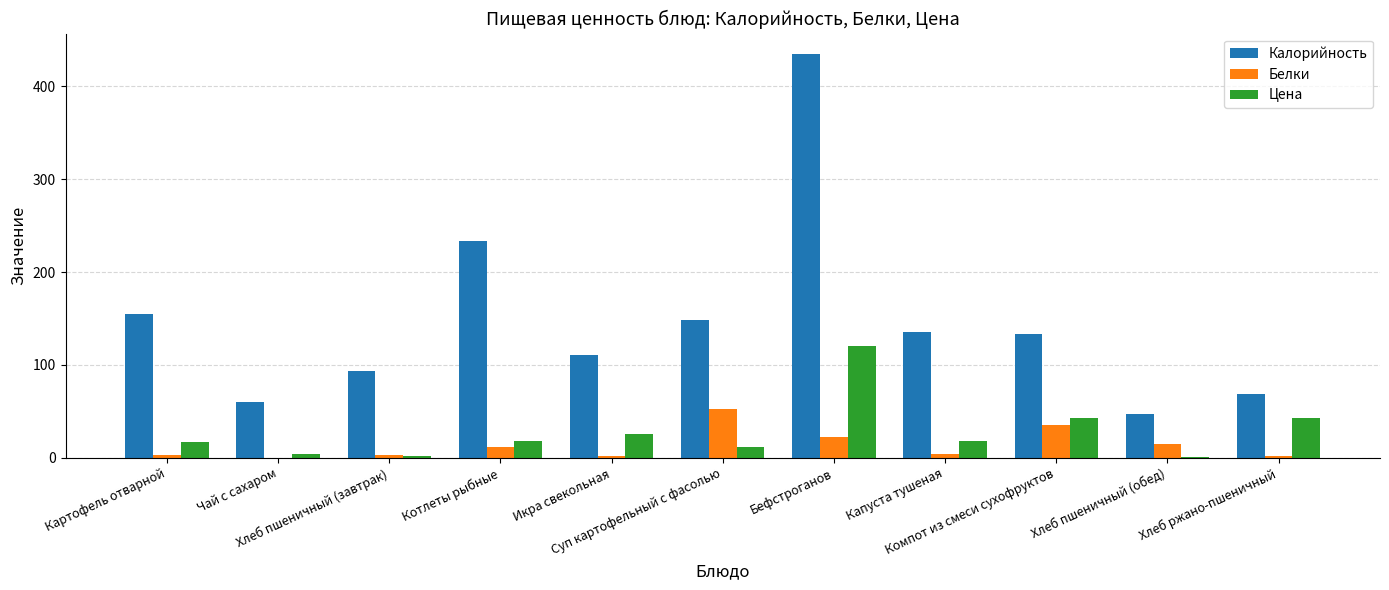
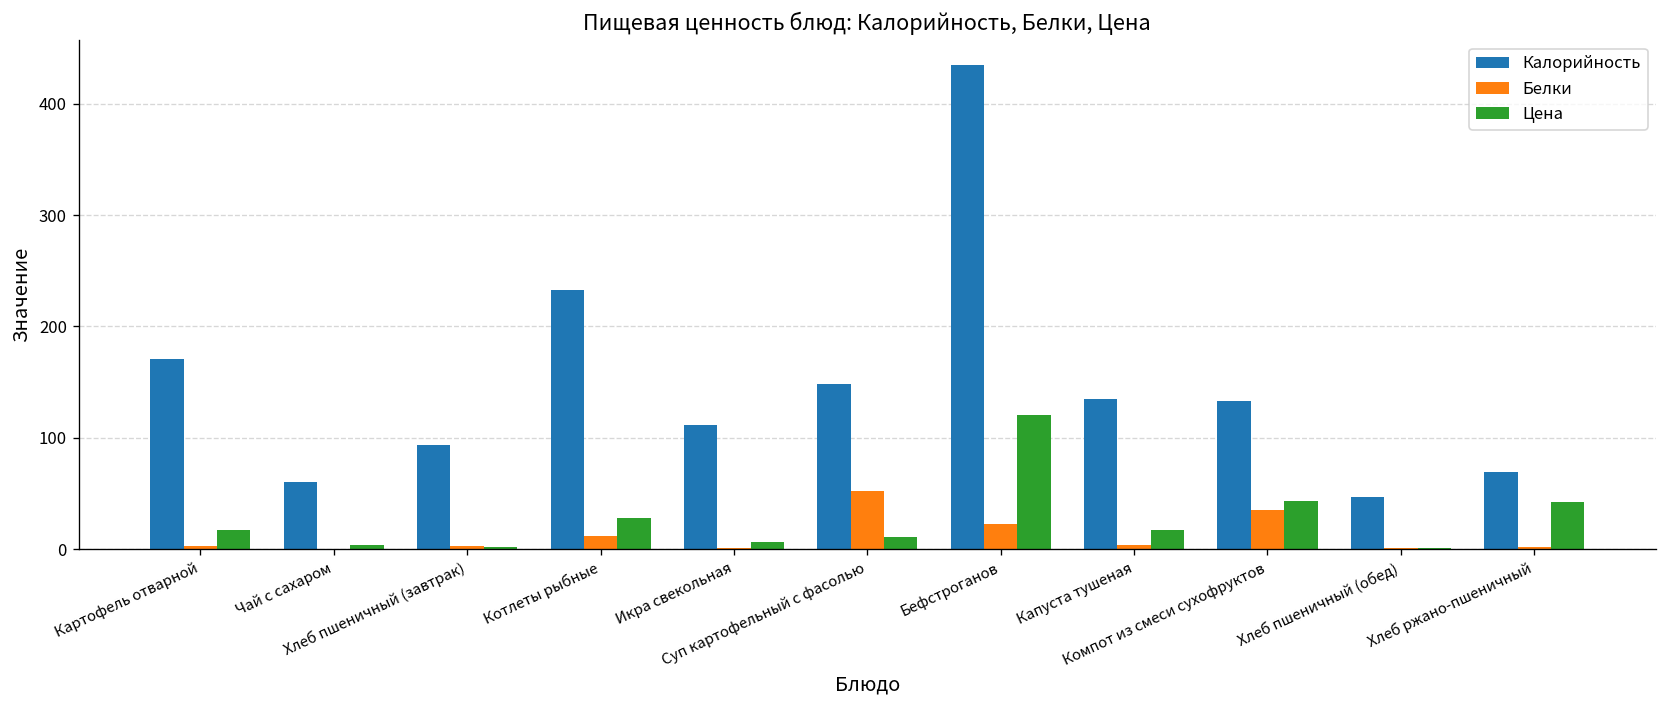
Калорийность, Картофель отварной: 160 -> 170
Цена, Котлеты рыбные: 20 -> 30
Цена, Икра свекольная: 30 -> 10
Белки, Хлеб пшеничный (обед): 10 -> 0
